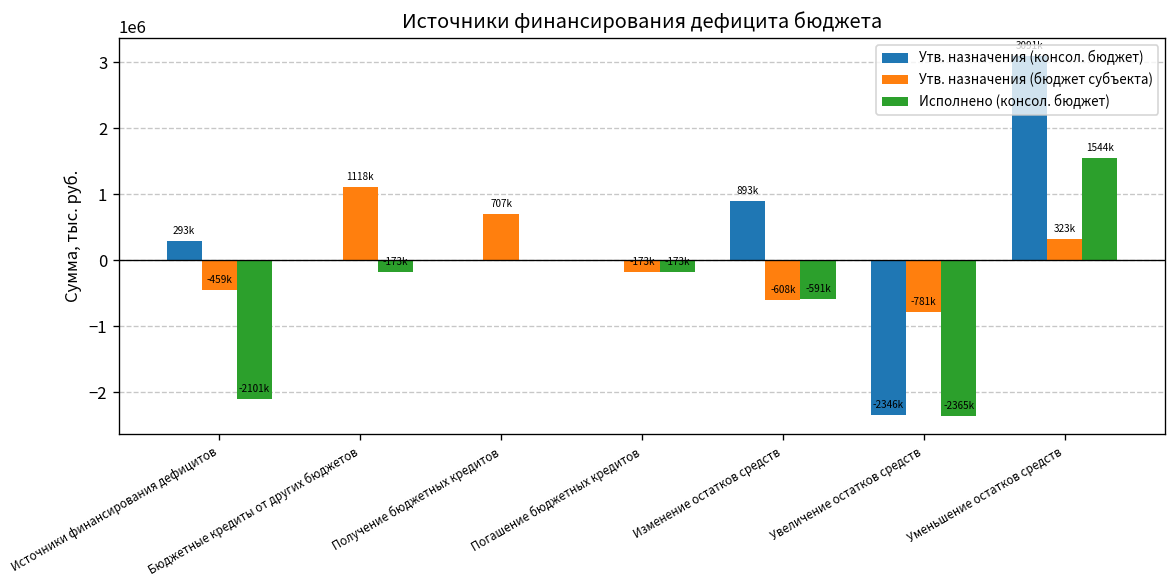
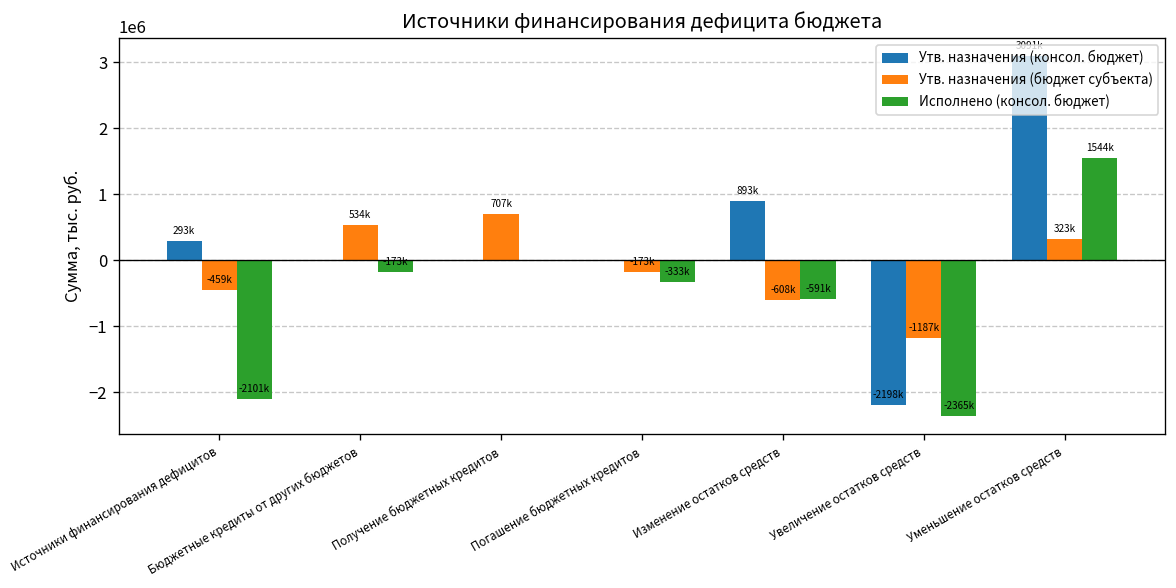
Утв. назначения (бюджет субъекта), Бюджетные кредиты от других бюджетов: 1118k -> 534k
Исполнено (консол. бюджет), Погашение бюджетных кредитов: -173k -> -333k
Утв. назначения (консол. бюджет), Увеличение остатков средств: -2346k -> -2198k
Утв. назначения (бюджет субъекта), Увеличение остатков средств: -781k -> -1187k
